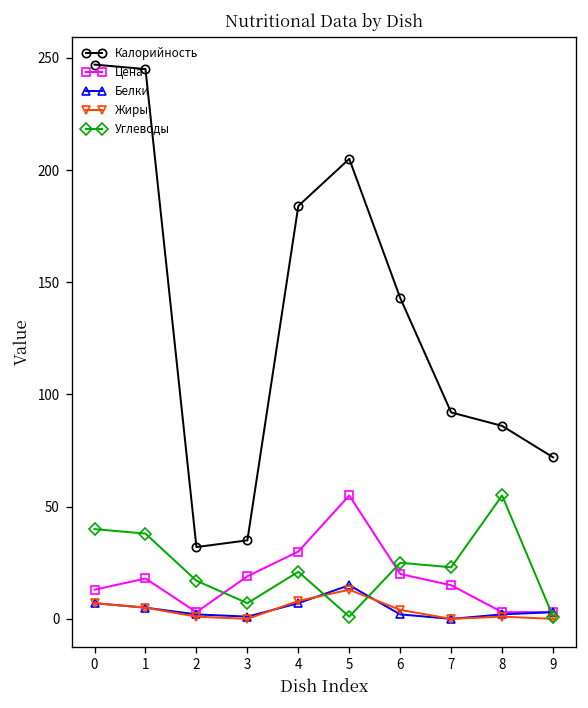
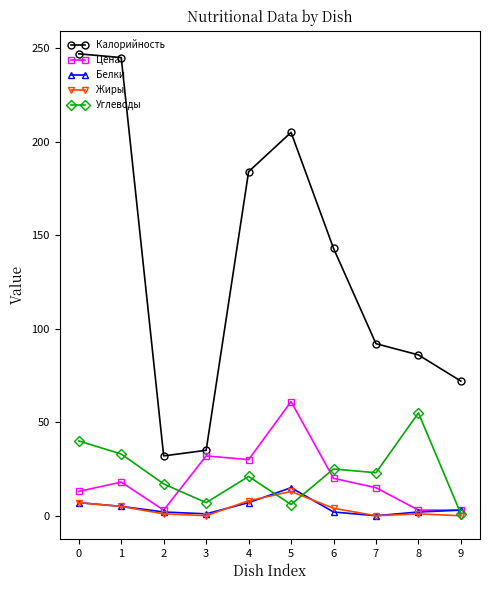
Углеводы, 1: 38 -> 33
Цена, 3: 19 -> 32
Цена, 5: 55 -> 61
Углеводы, 5: 1 -> 6
